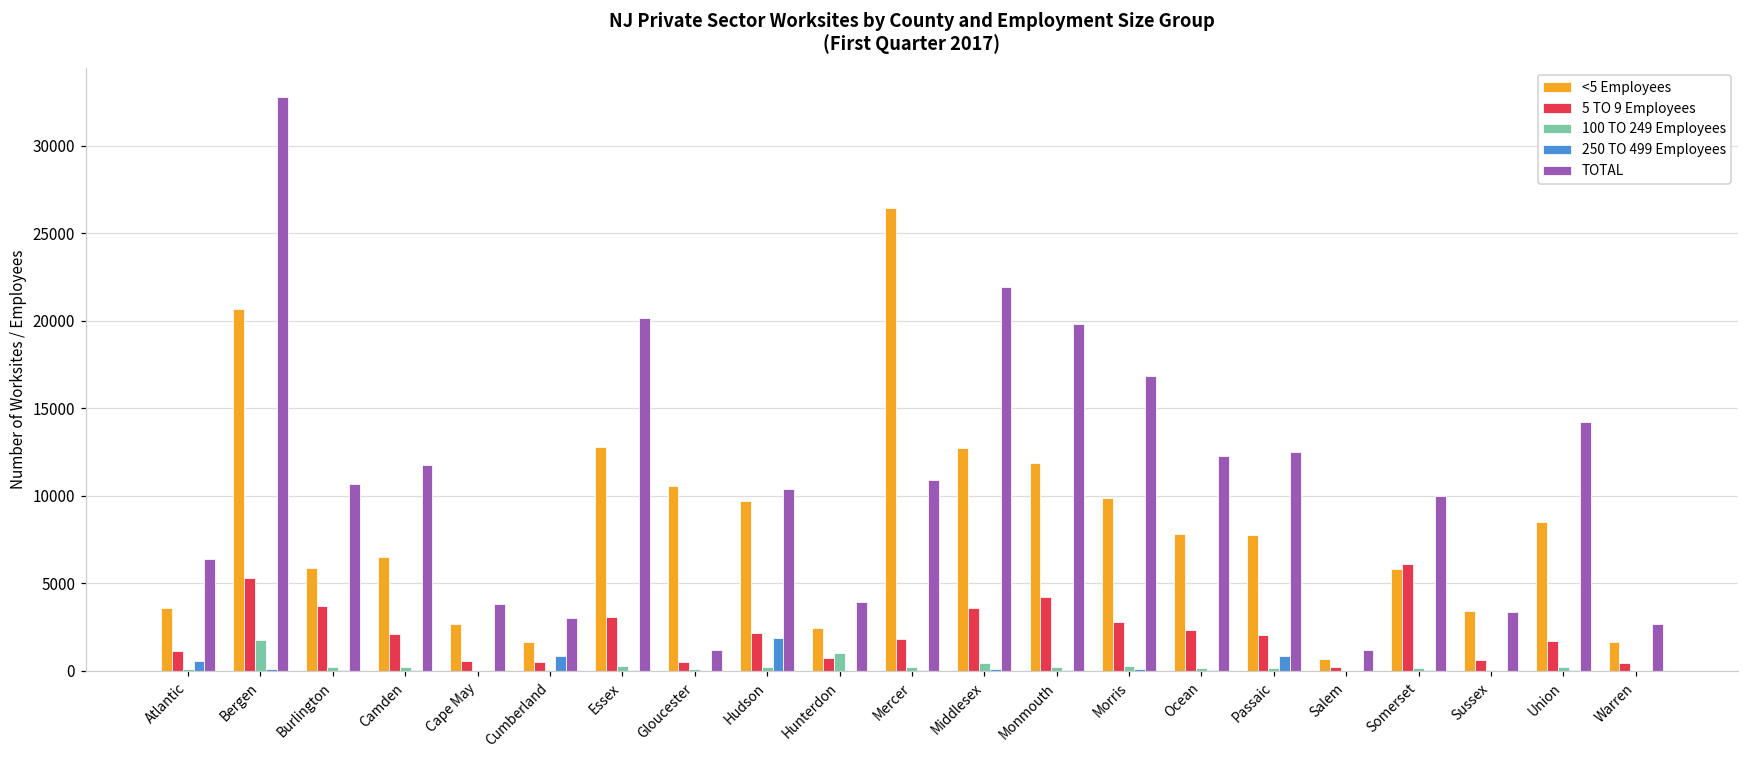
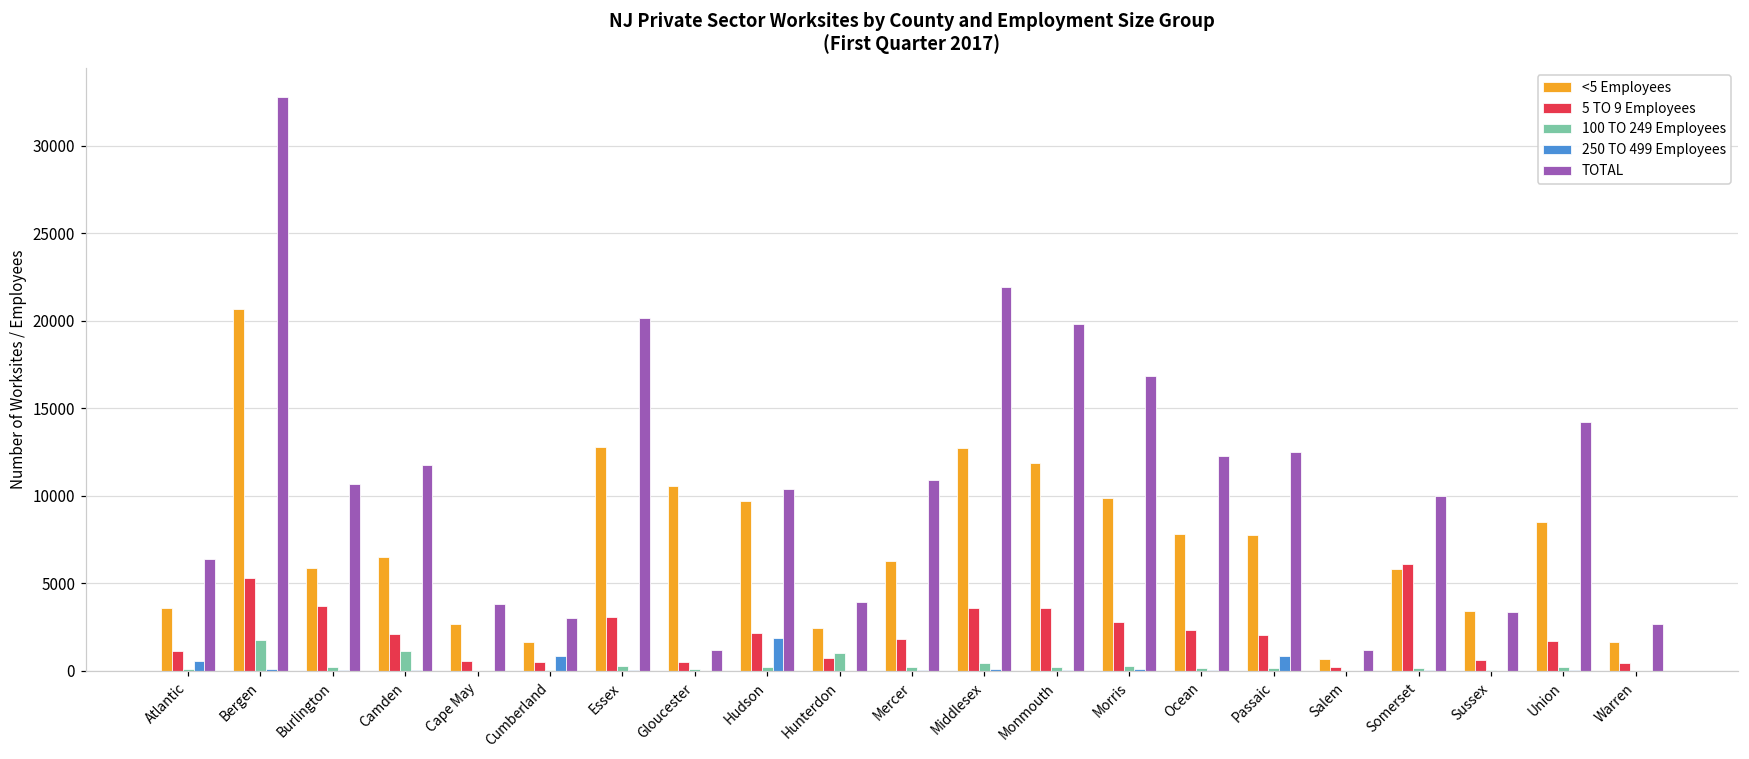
100 TO 249 Employees, Camden: 200 -> 1100
<5 Employees, Mercer: 26400 -> 6300
5 TO 9 Employees, Monmouth: 4200 -> 3600
